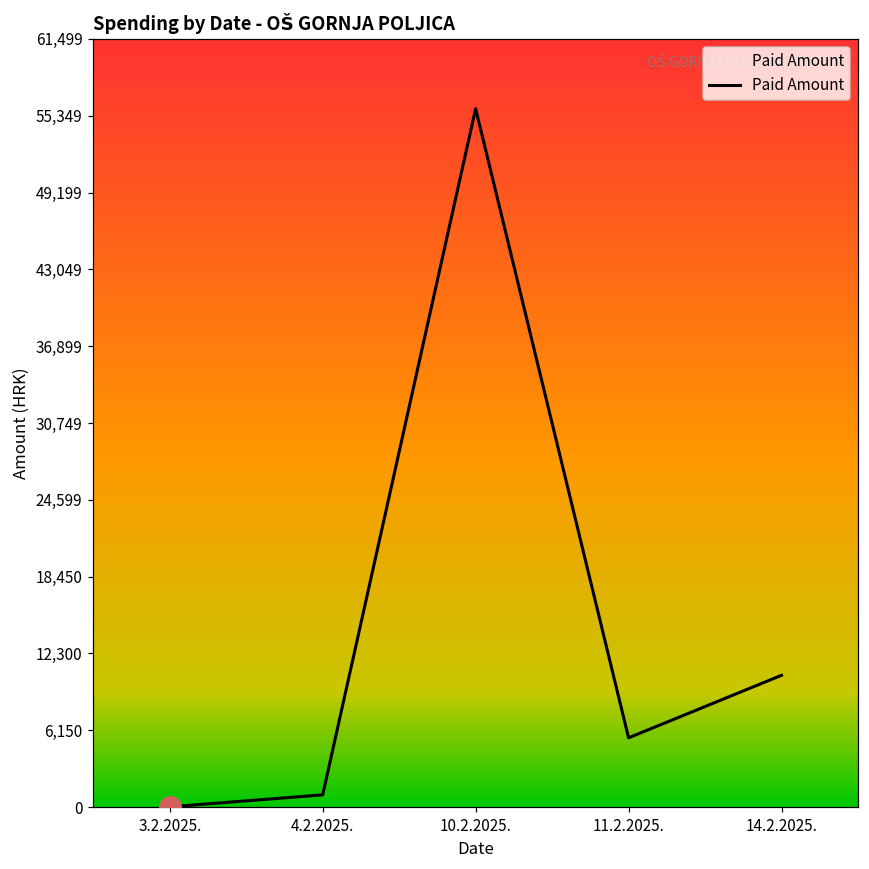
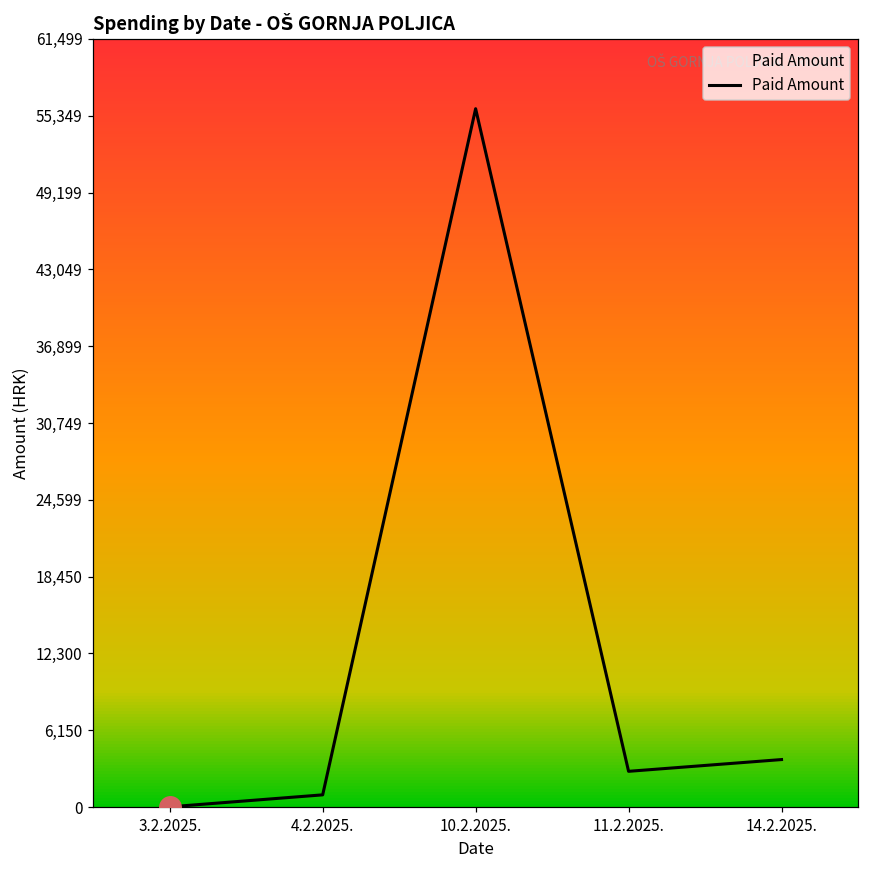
Paid Amount, 11.2.2025.: 5,500 -> 2,900
Paid Amount, 14.2.2025.: 10,600 -> 3,800
